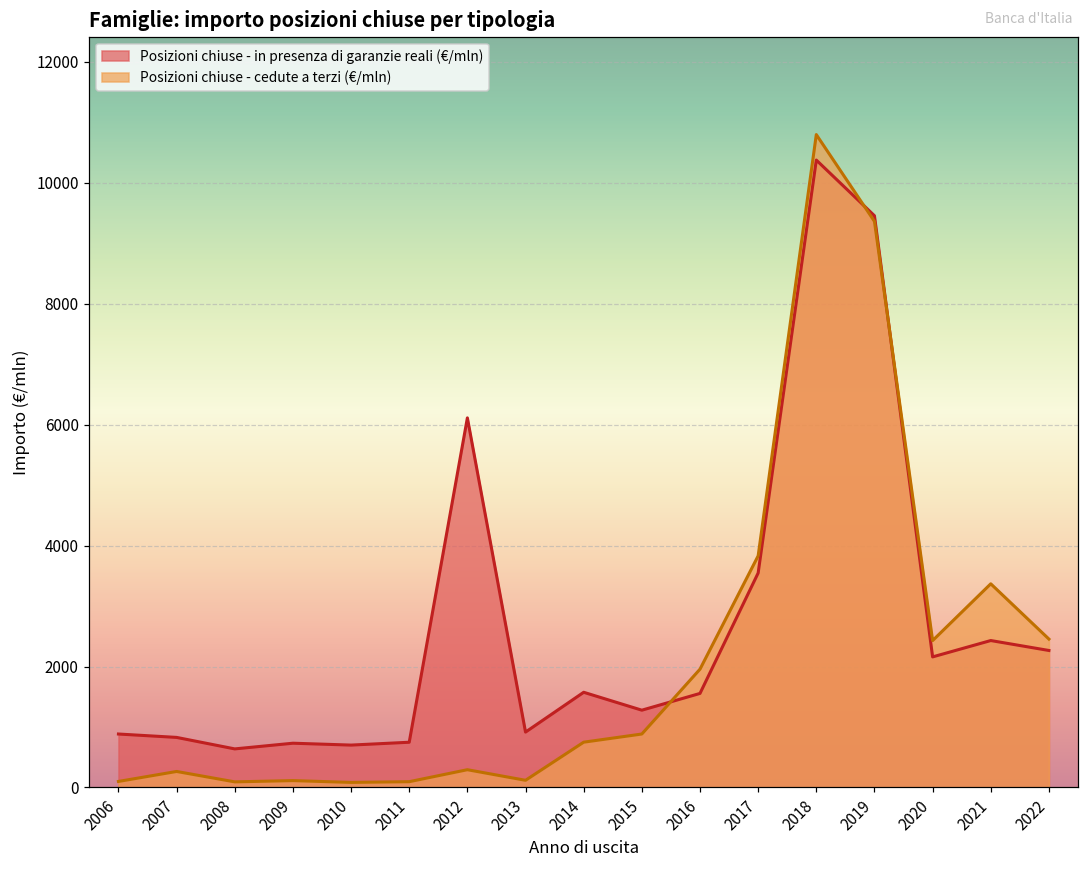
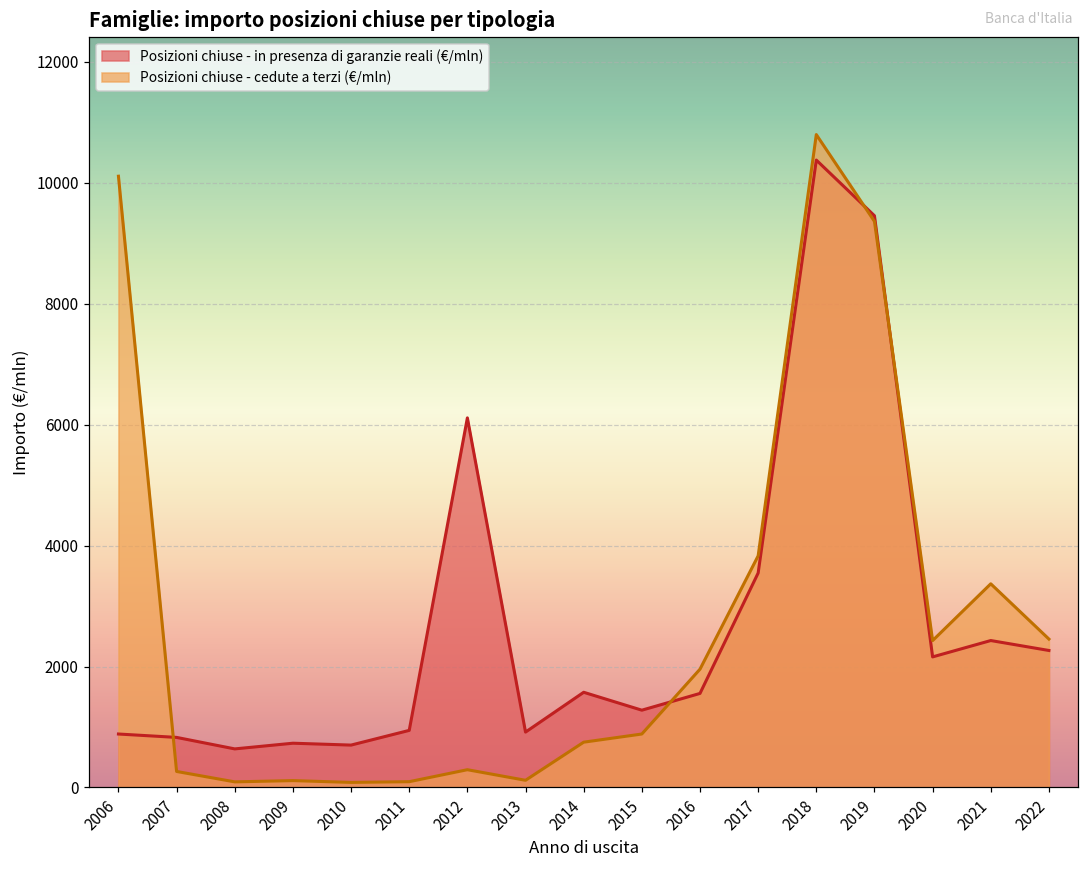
Posizioni chiuse - cedute a terzi (€/mln), 2006: 100 -> 10100
Posizioni chiuse - in presenza di garanzie reali (€/mln), 2011: 700 -> 900
